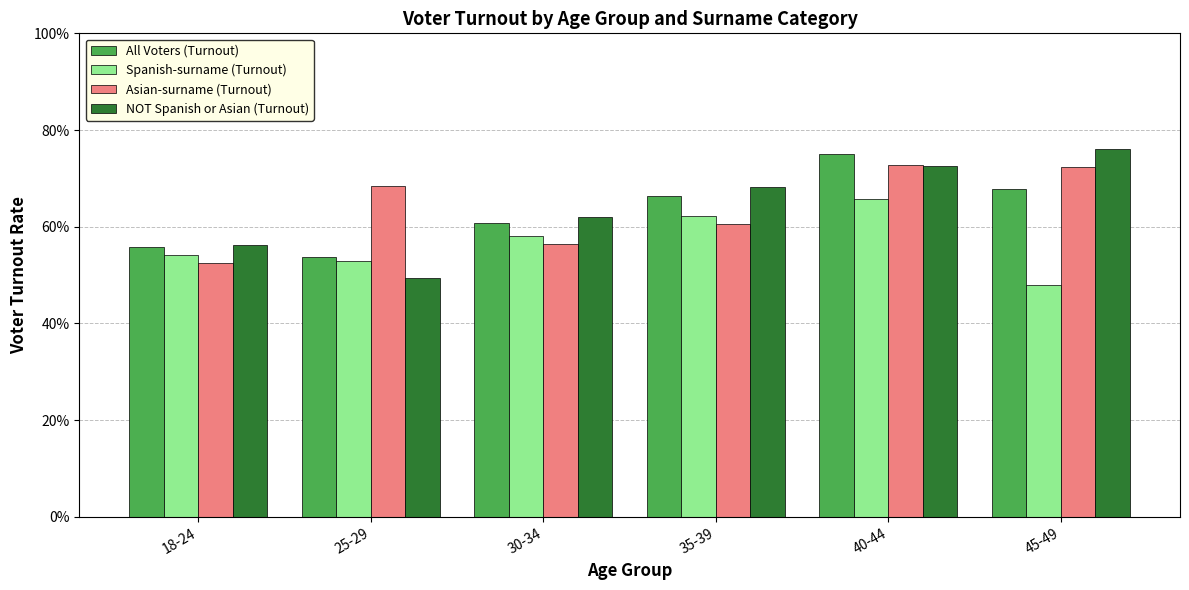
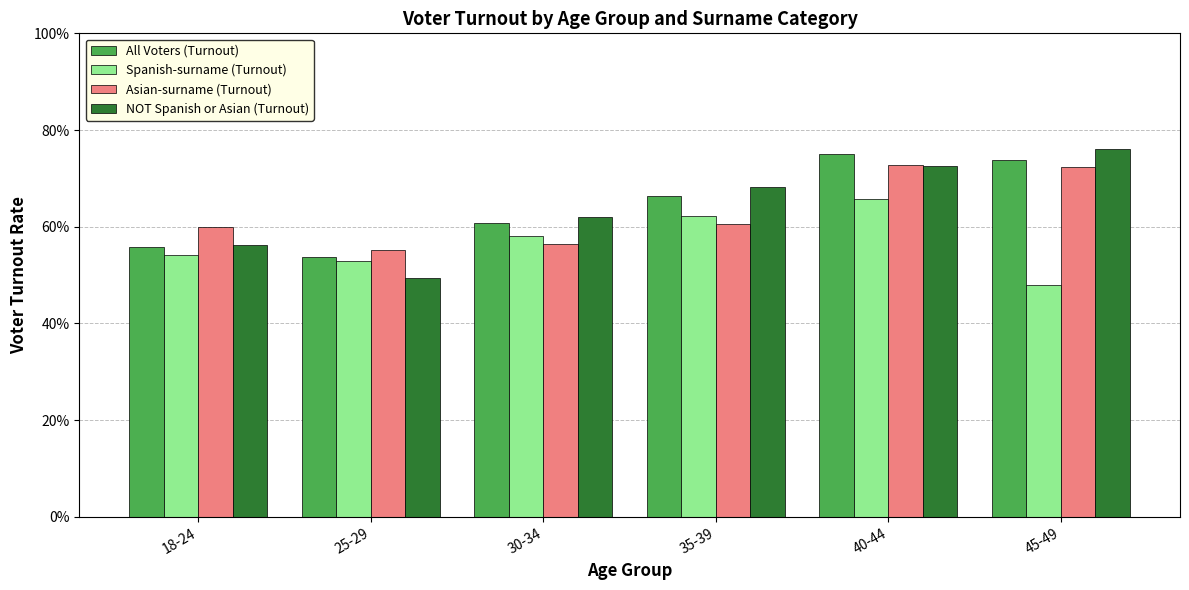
Asian-surname (Turnout), 18-24: 53% -> 60%
Asian-surname (Turnout), 25-29: 68% -> 55%
All Voters (Turnout), 45-49: 68% -> 74%
